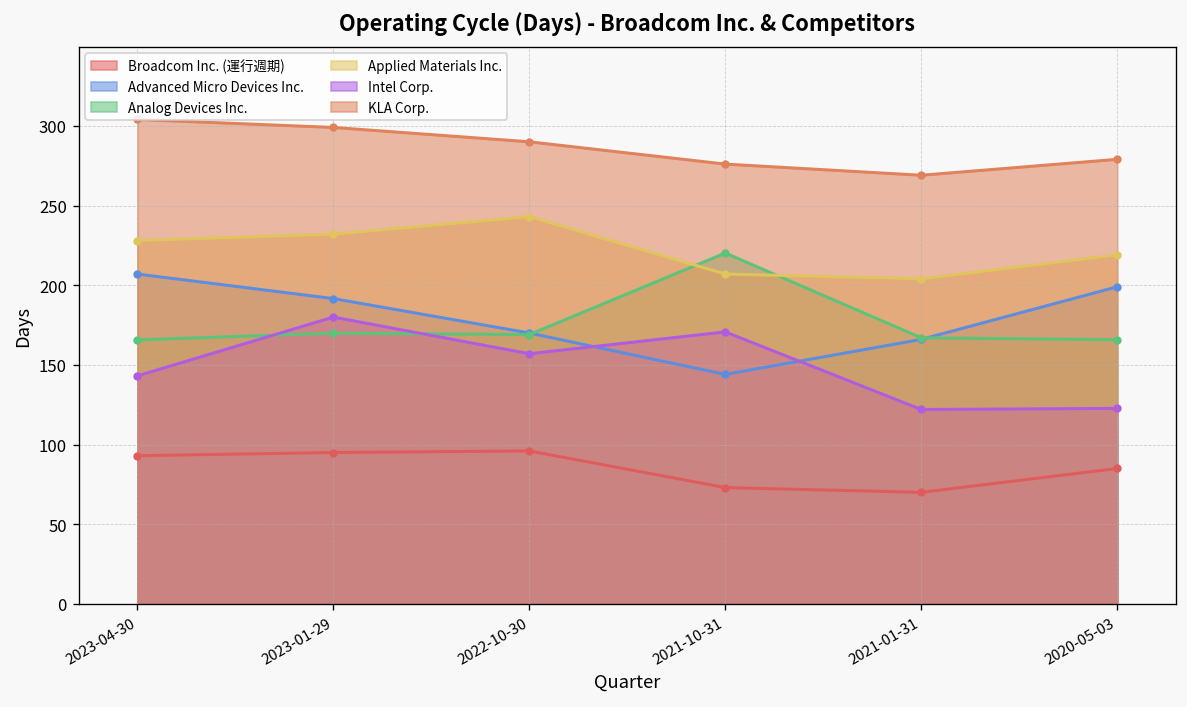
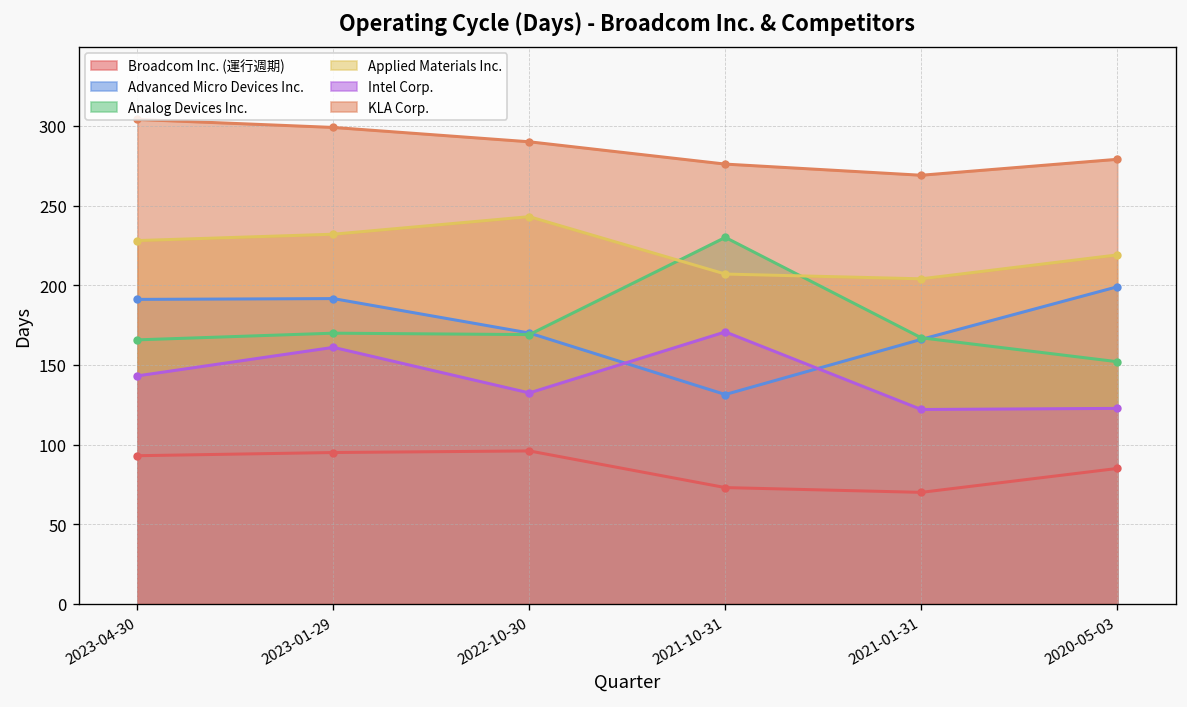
Advanced Micro Devices Inc., 2023-04-30: 207 -> 191
Intel Corp., 2023-01-29: 180 -> 161
Intel Corp., 2022-10-30: 157 -> 132
Advanced Micro Devices Inc., 2021-10-31: 144 -> 131
Analog Devices Inc., 2021-10-31: 220 -> 230
Analog Devices Inc., 2020-05-03: 166 -> 152
